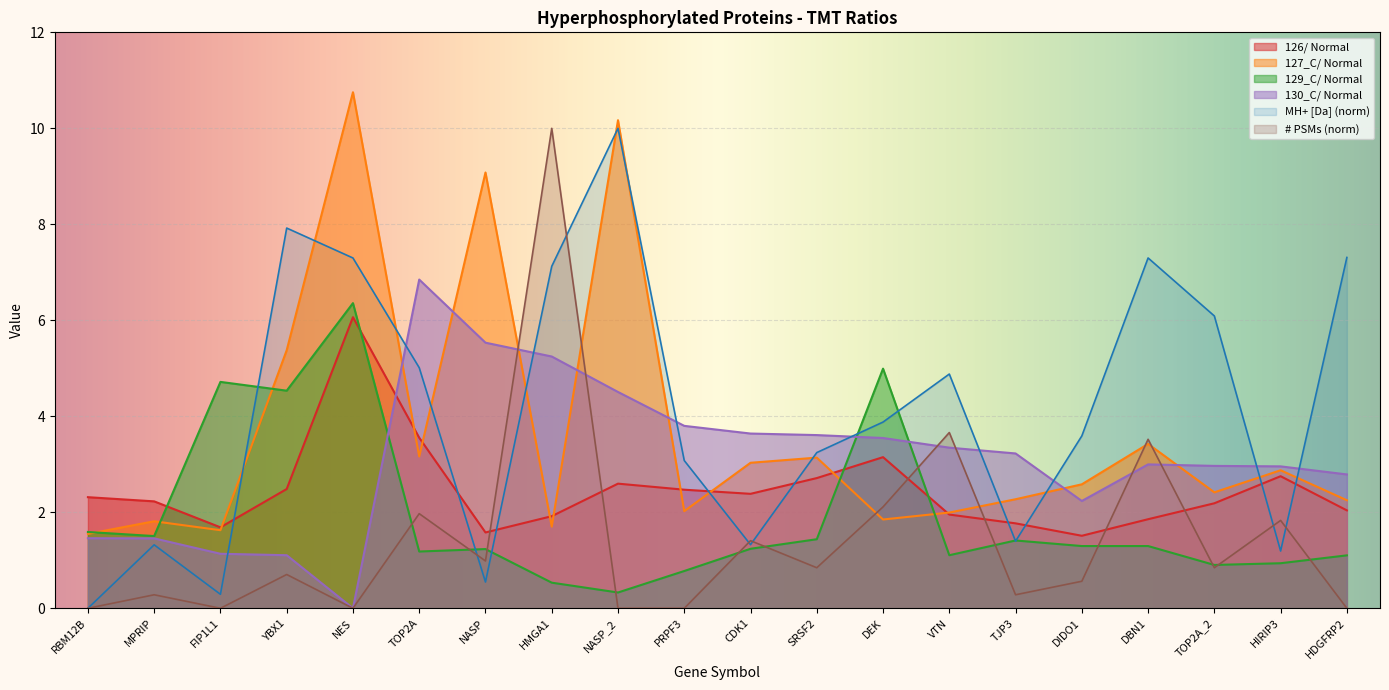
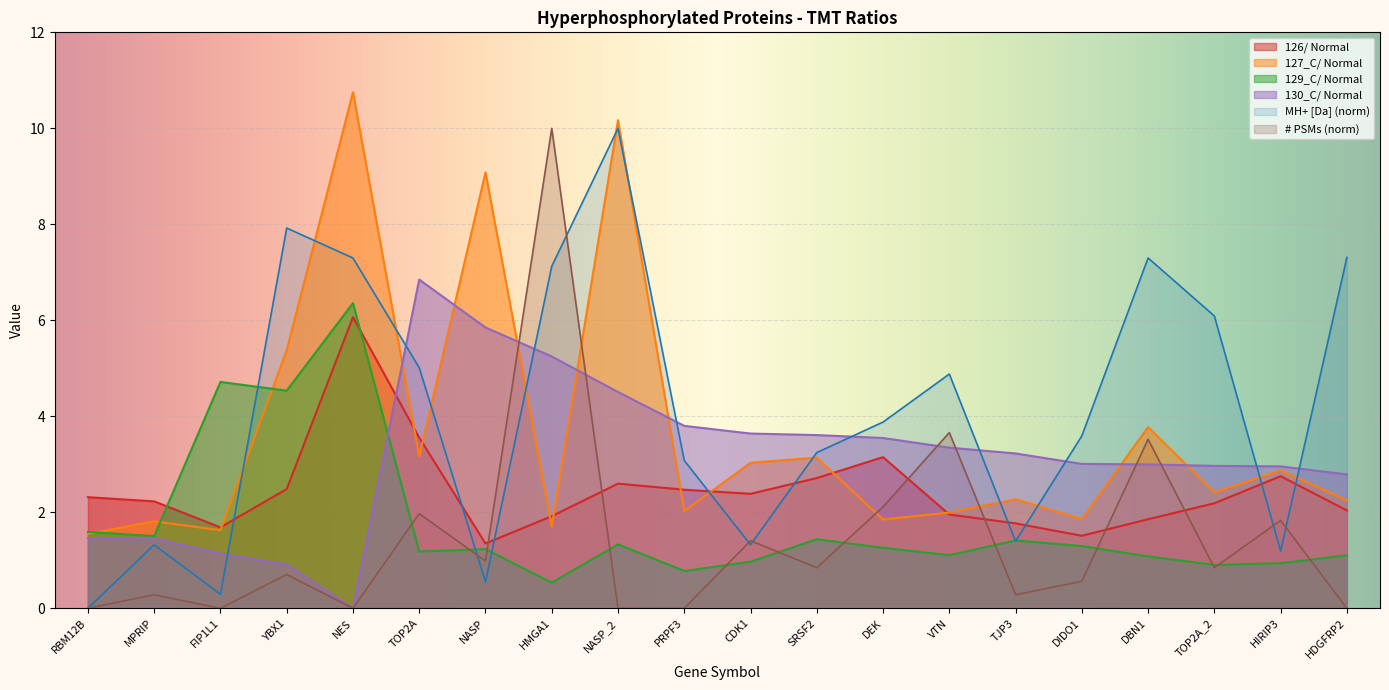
130_C/ Normal, YBX1: 1.1 -> 0.9
126/ Normal, NASP: 1.6 -> 1.4
130_C/ Normal, NASP: 5.5 -> 5.9
129_C/ Normal, NASP_2: 0.3 -> 1.3
129_C/ Normal, CDK1: 1.2 -> 1.0
129_C/ Normal, DEK: 5.0 -> 1.3
127_C/ Normal, DIDO1: 2.6 -> 1.9
130_C/ Normal, DIDO1: 2.2 -> 3.0
127_C/ Normal, DBN1: 3.4 -> 3.8
129_C/ Normal, DBN1: 1.3 -> 1.1
